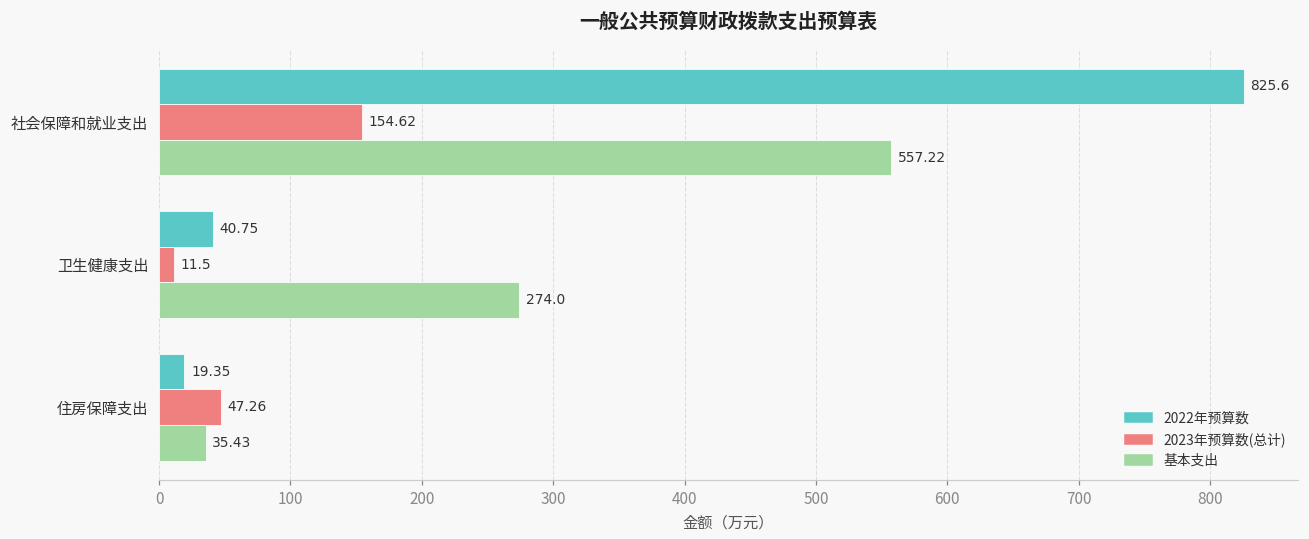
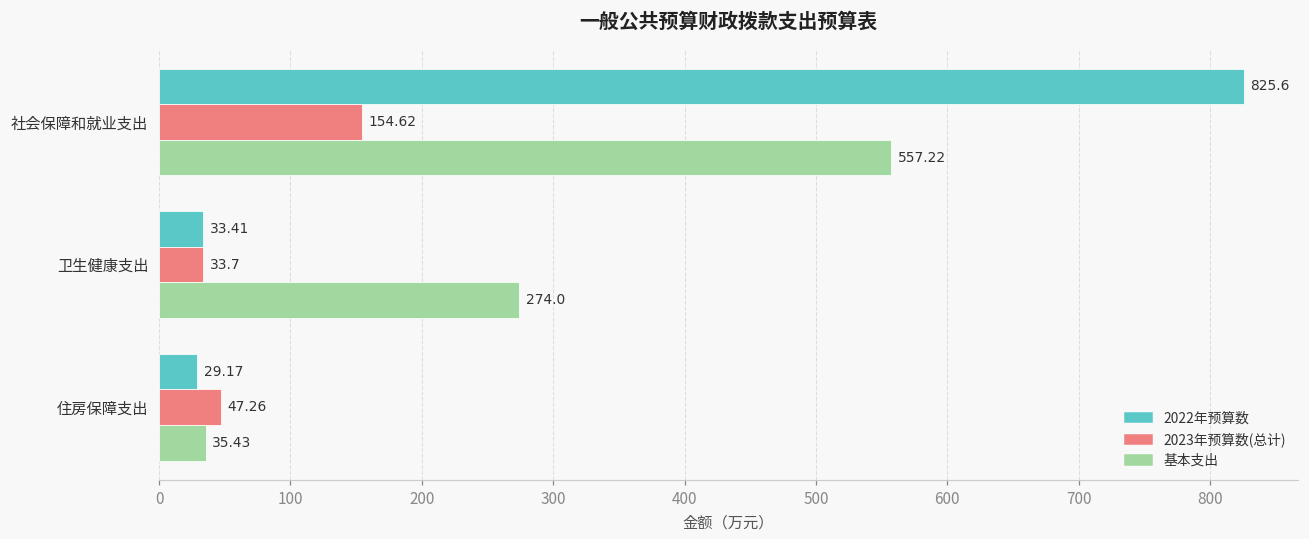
2022年预算数, 卫生健康支出: 40.75 -> 33.41
2023年预算数(总计), 卫生健康支出: 11.5 -> 33.7
2022年预算数, 住房保障支出: 19.35 -> 29.17
